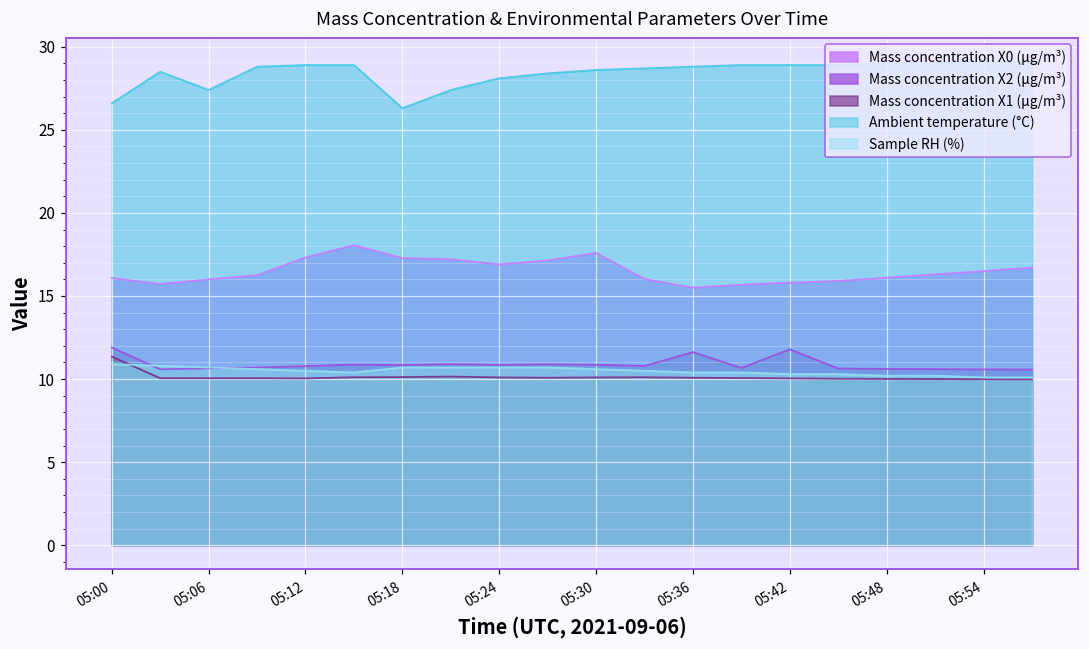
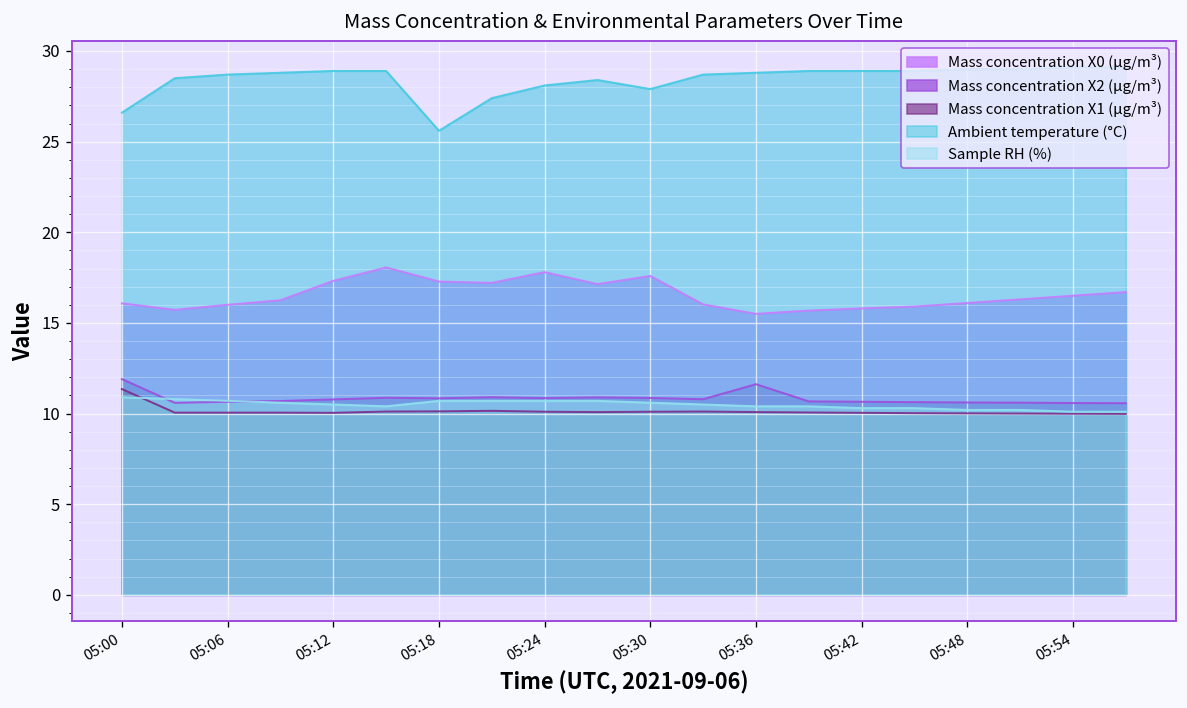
Ambient temperature (°C), 05:06: 27.4 -> 28.7
Ambient temperature (°C), 05:18: 26.3 -> 25.6
Mass concentration X0 (μg/m³), 05:24: 16.9 -> 17.8
Ambient temperature (°C), 05:30: 28.6 -> 27.9
Mass concentration X2 (μg/m³), 05:42: 11.8 -> 10.7
